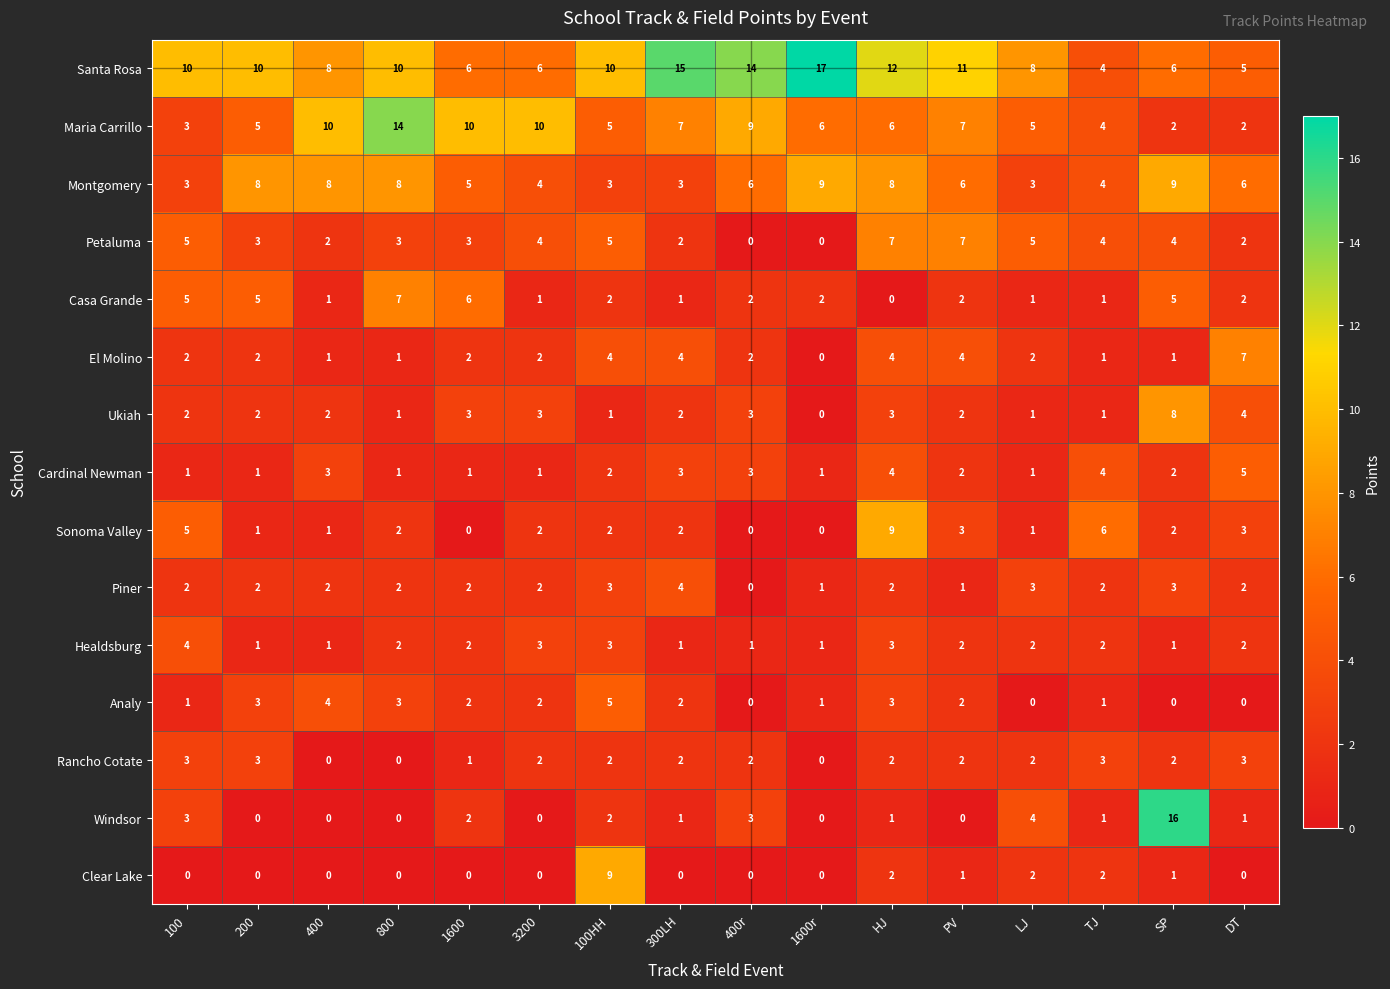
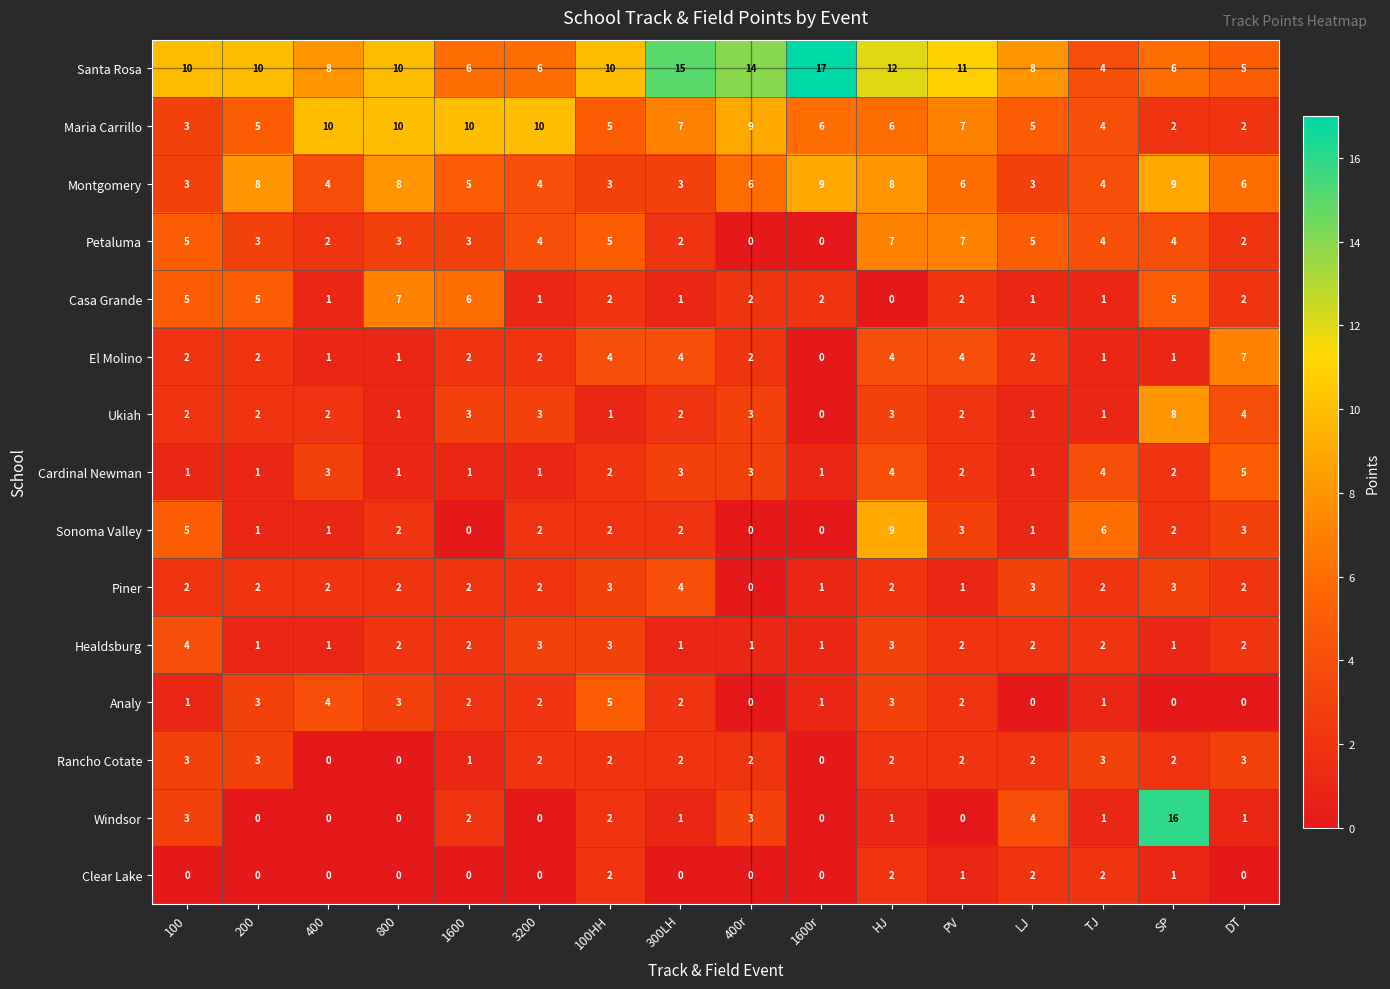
Maria Carrillo, 800: 14 -> 10
Montgomery, 400: 8 -> 4
Clear Lake, 100HH: 9 -> 2
